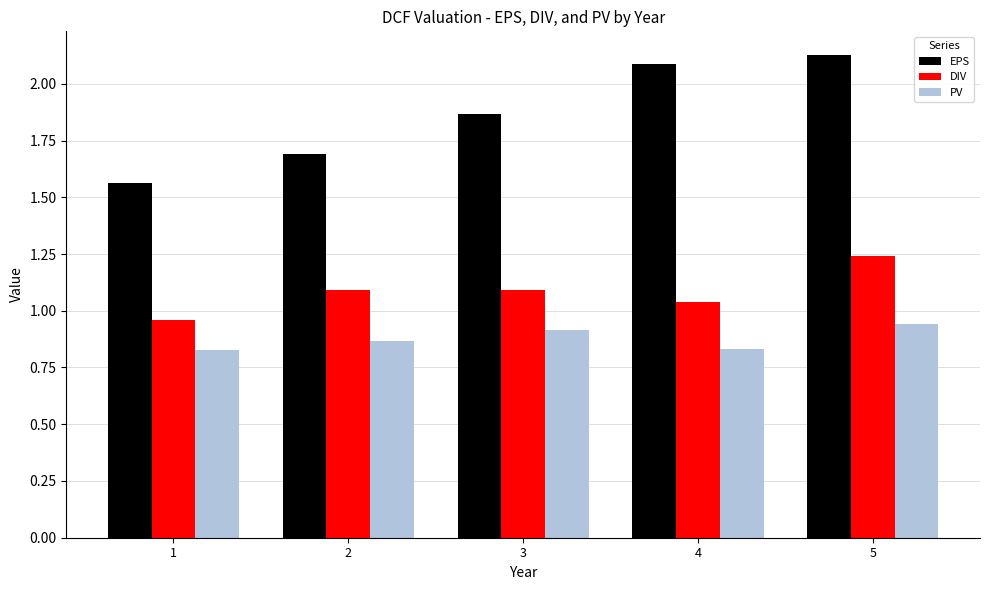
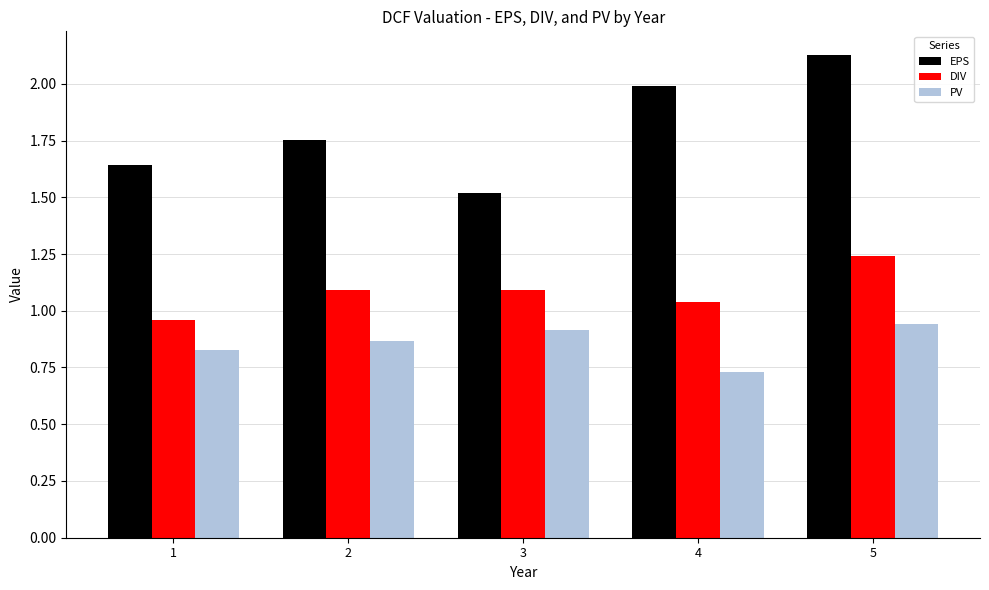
EPS, 1: 1.56 -> 1.64
EPS, 2: 1.69 -> 1.75
EPS, 3: 1.87 -> 1.52
EPS, 4: 2.09 -> 1.99
PV, 4: 0.83 -> 0.73
